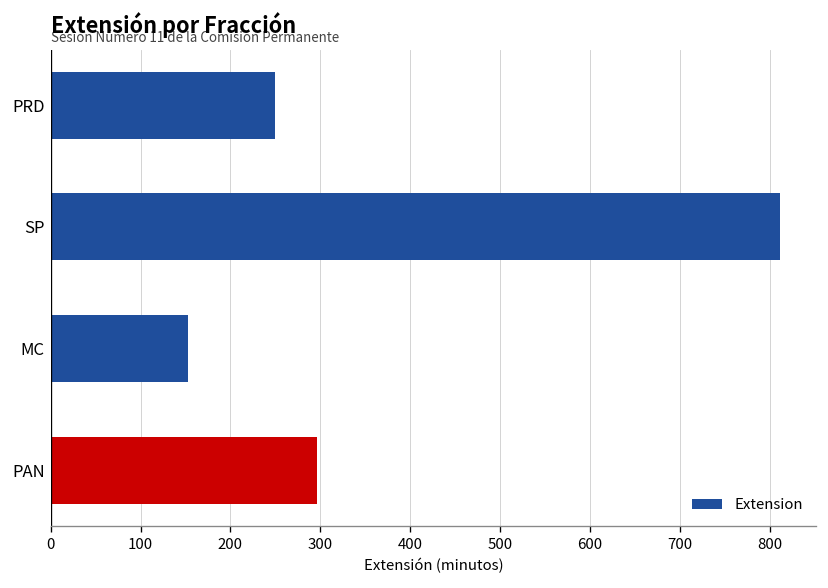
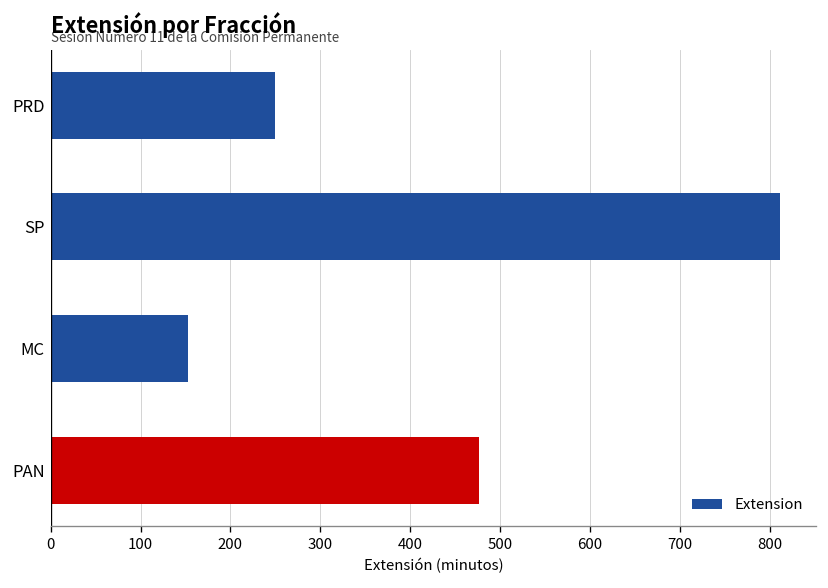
PAN: 300 -> 480
